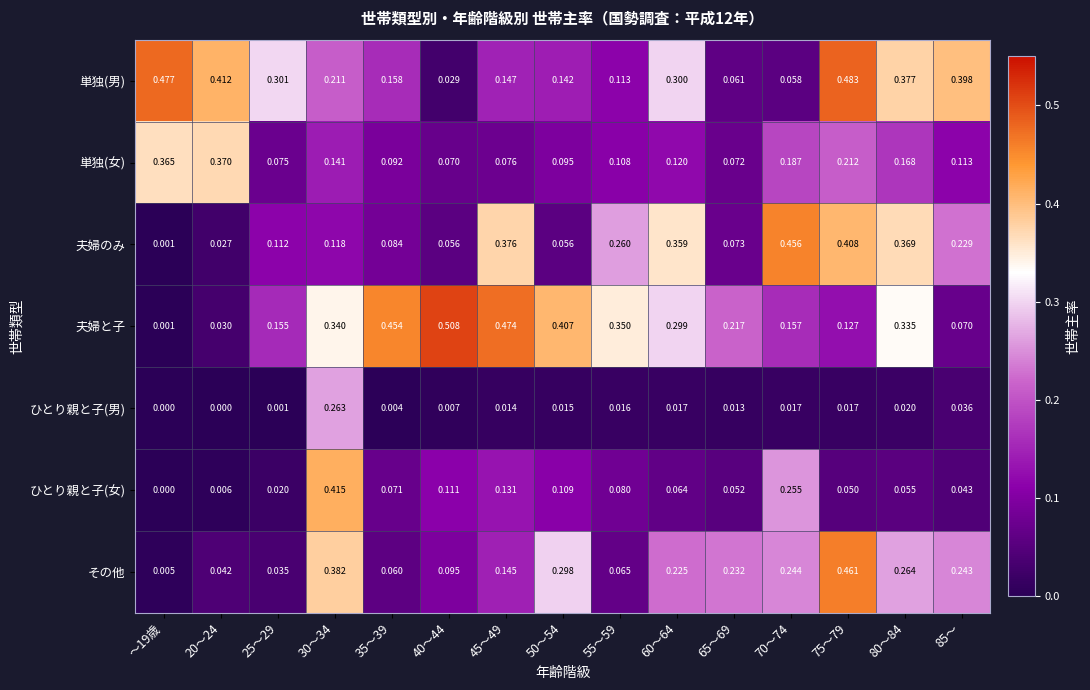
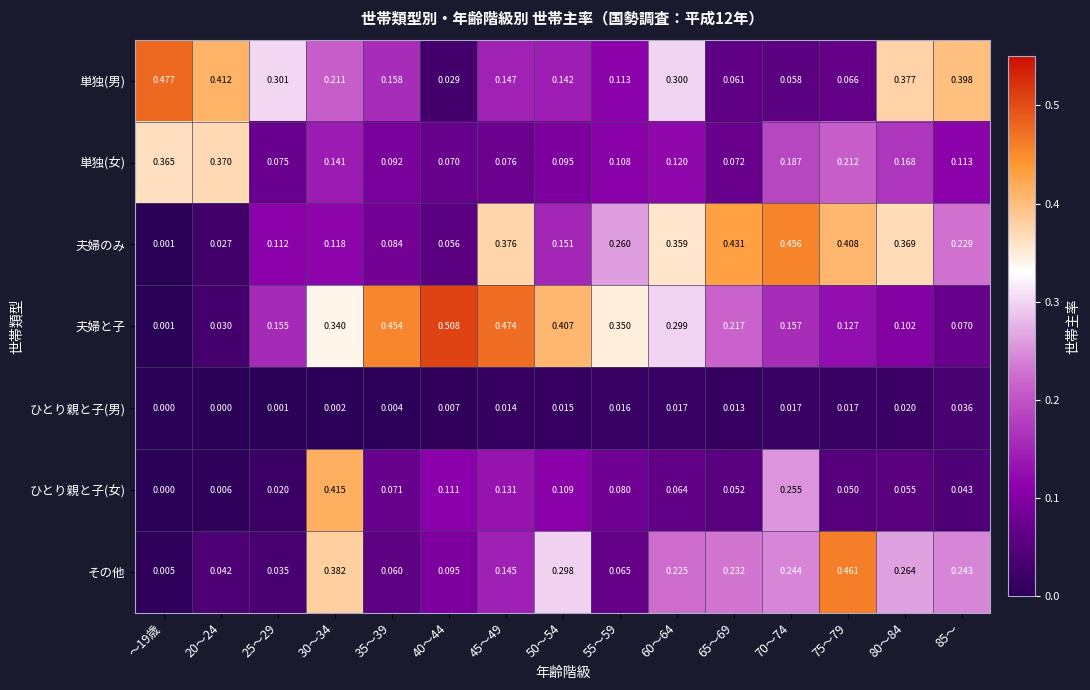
単独(男), 75～79: 0.483 -> 0.066
夫婦のみ, 50～54: 0.056 -> 0.151
夫婦のみ, 65～69: 0.073 -> 0.431
夫婦と子, 80～84: 0.335 -> 0.102
ひとり親と子(男), 30～34: 0.263 -> 0.002
